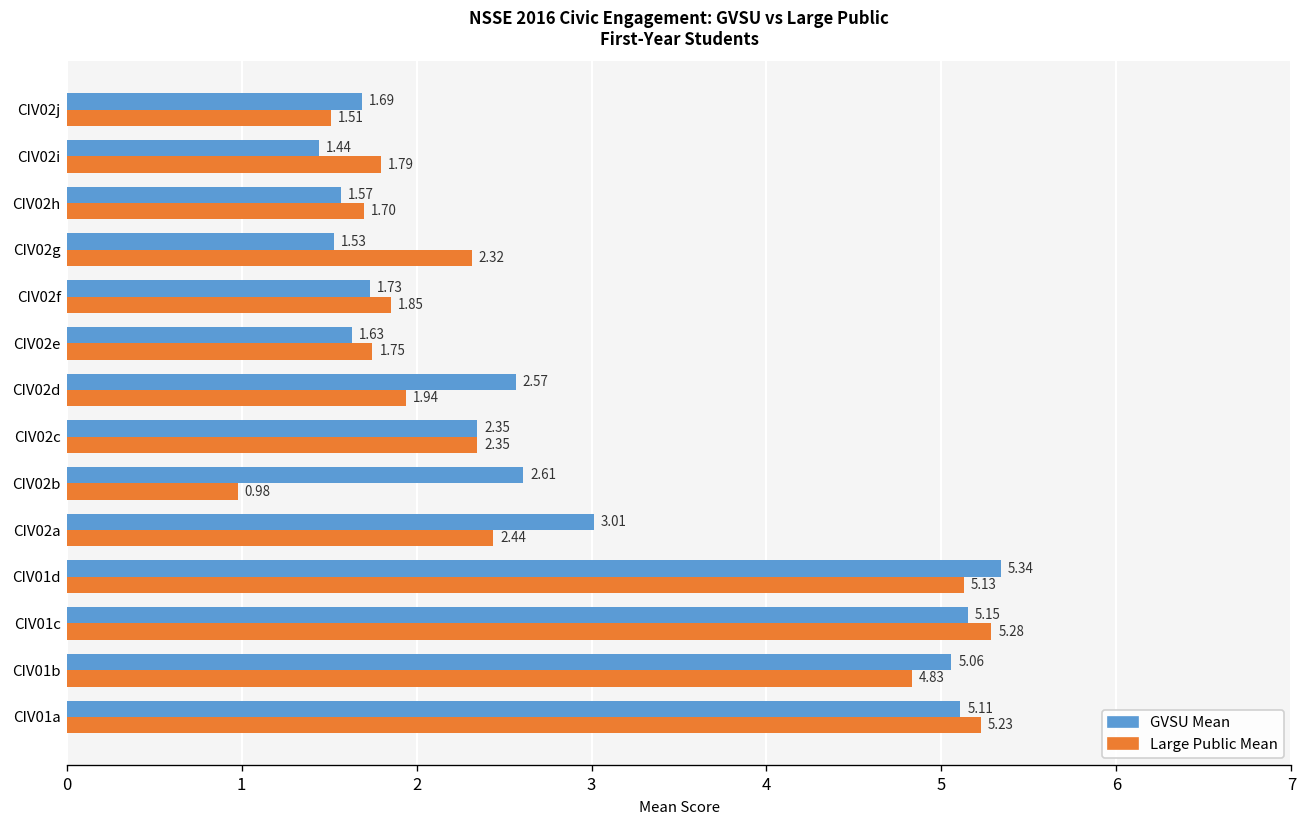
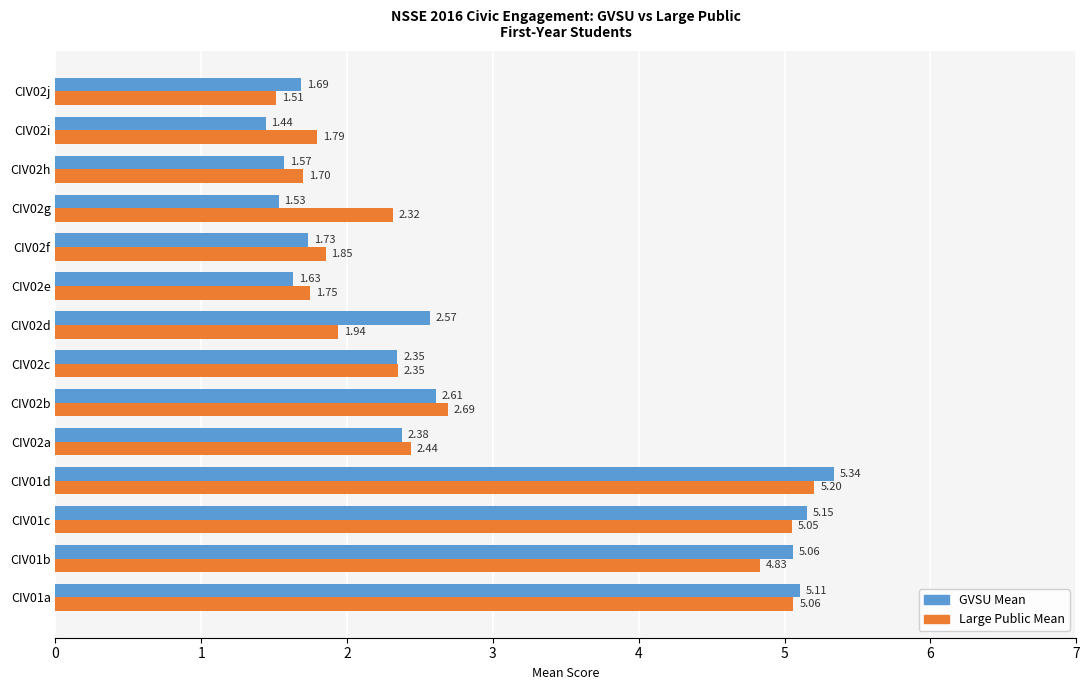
Large Public Mean, CIV02b: 0.98 -> 2.69
GVSU Mean, CIV02a: 3.01 -> 2.38
Large Public Mean, CIV01d: 5.13 -> 5.20
Large Public Mean, CIV01c: 5.28 -> 5.05
Large Public Mean, CIV01a: 5.23 -> 5.06
